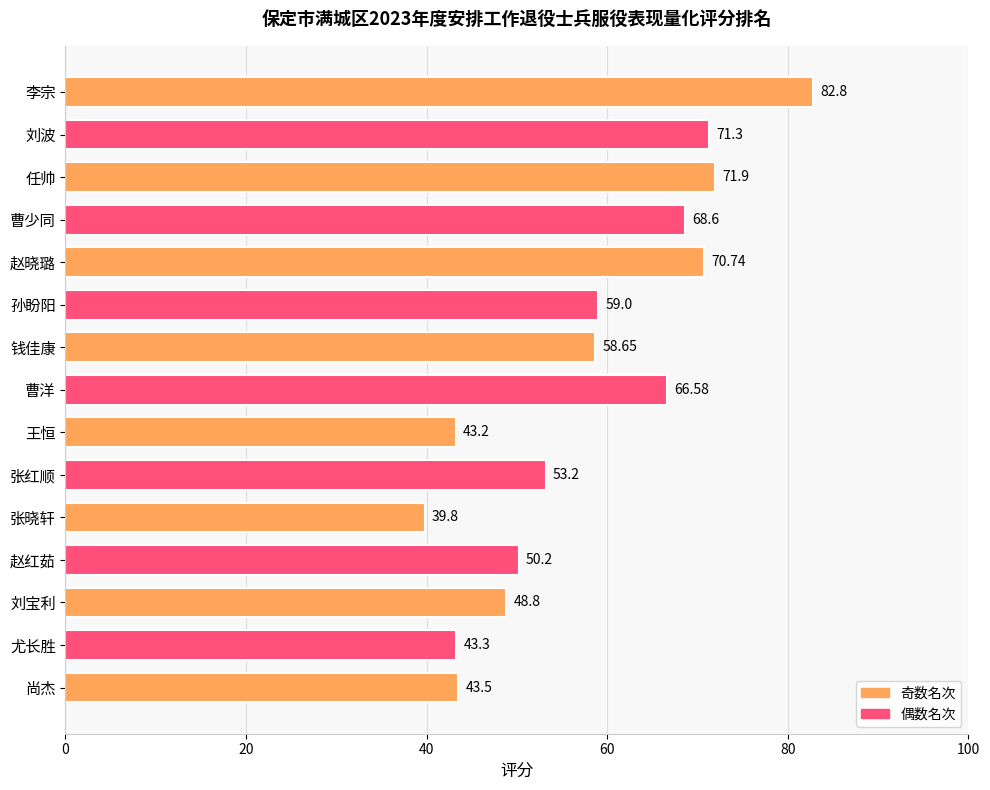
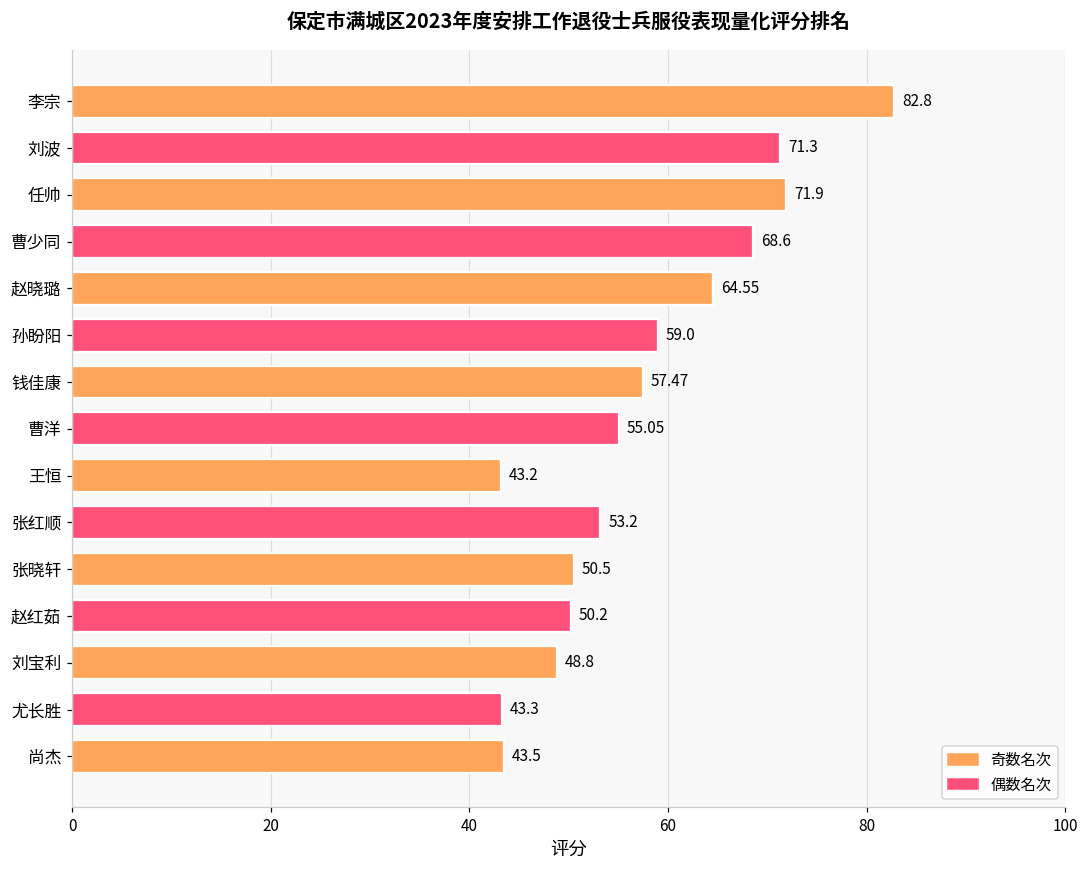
赵晓璐: 70.74 -> 64.55
钱佳康: 58.65 -> 57.47
曹洋: 66.58 -> 55.05
张晓轩: 39.8 -> 50.5
